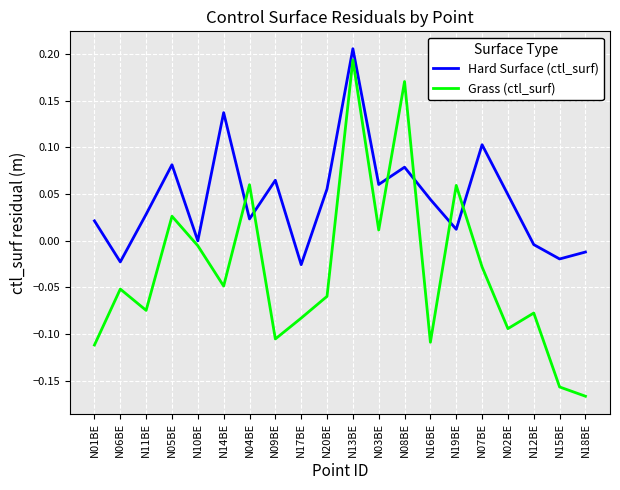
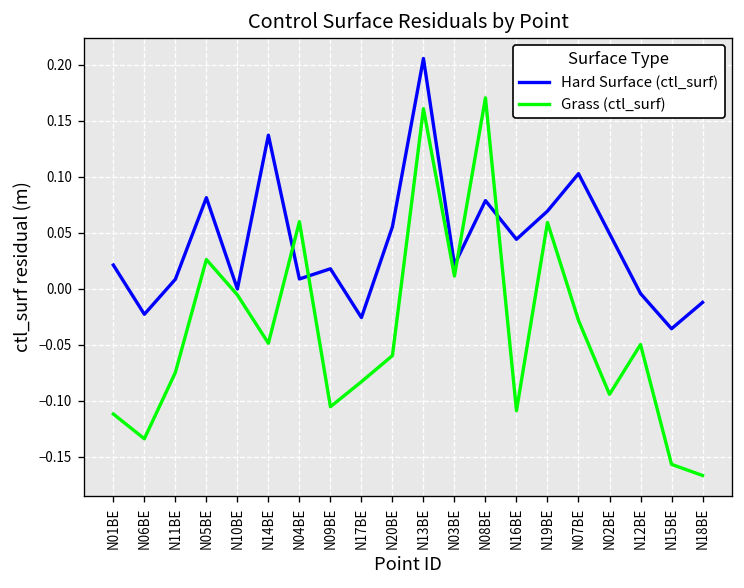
Grass (ctl_surf), N06BE: -0.05 -> -0.13
Hard Surface (ctl_surf), N11BE: 0.03 -> 0.01
Hard Surface (ctl_surf), N04BE: 0.02 -> 0.01
Hard Surface (ctl_surf), N09BE: 0.06 -> 0.02
Grass (ctl_surf), N13BE: 0.19 -> 0.16
Hard Surface (ctl_surf), N03BE: 0.06 -> 0.02
Hard Surface (ctl_surf), N19BE: 0.01 -> 0.07
Grass (ctl_surf), N12BE: -0.08 -> -0.05
Hard Surface (ctl_surf), N15BE: -0.02 -> -0.04
